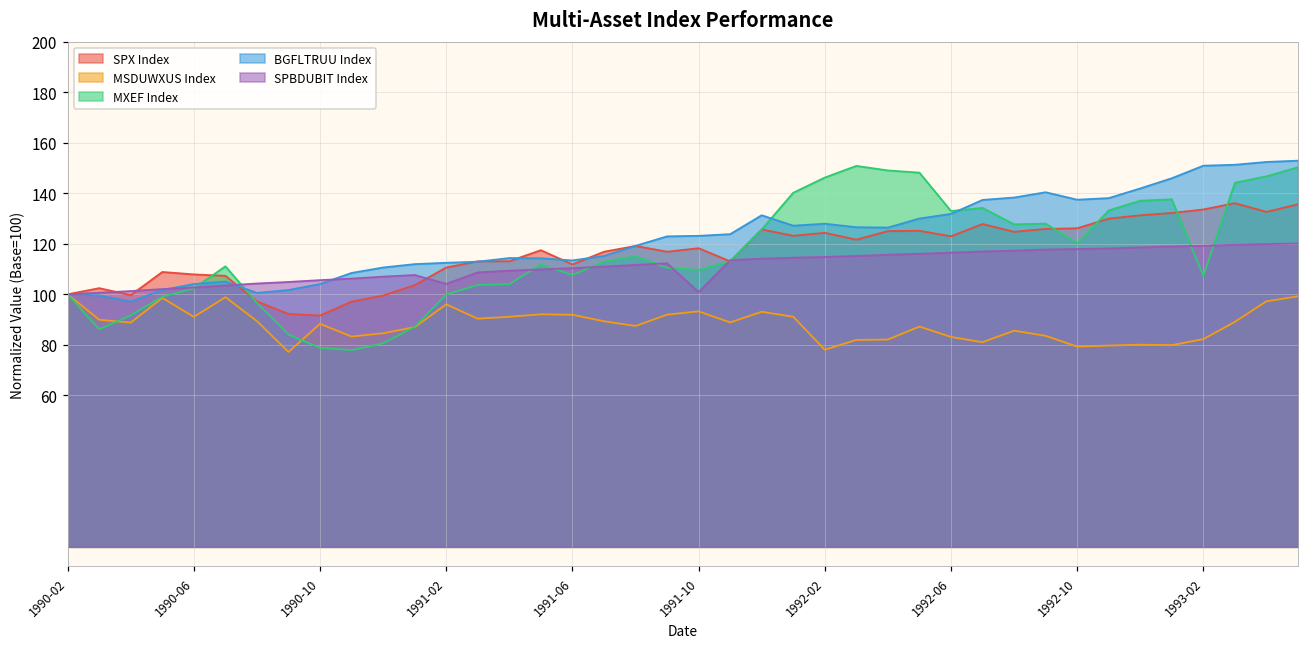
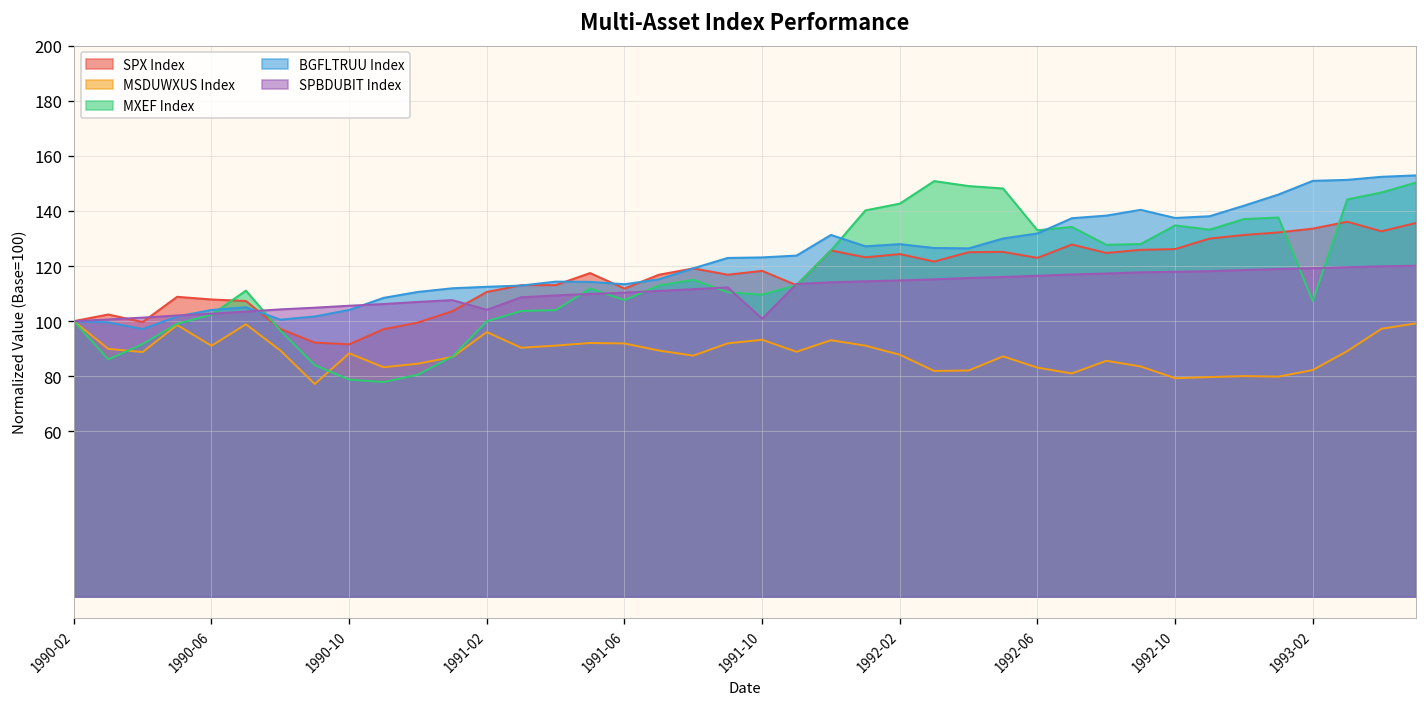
MSDUWXUS Index, 1992-02: 78 -> 88
MXEF Index, 1992-02: 146 -> 143
MXEF Index, 1992-10: 120 -> 135
